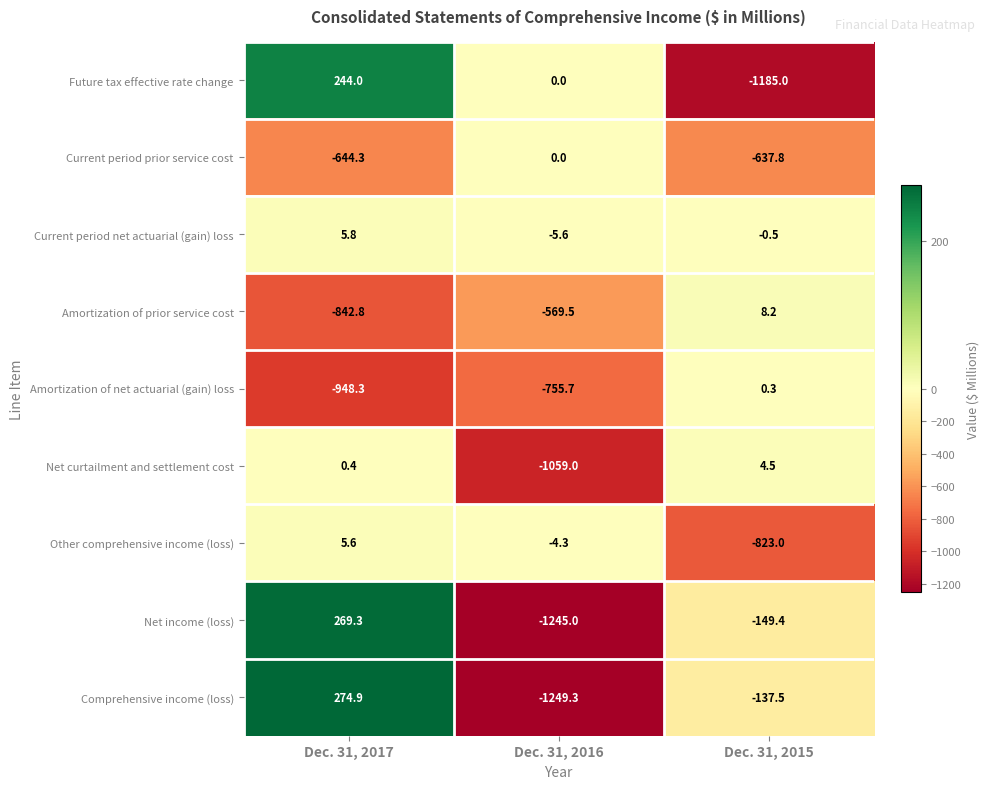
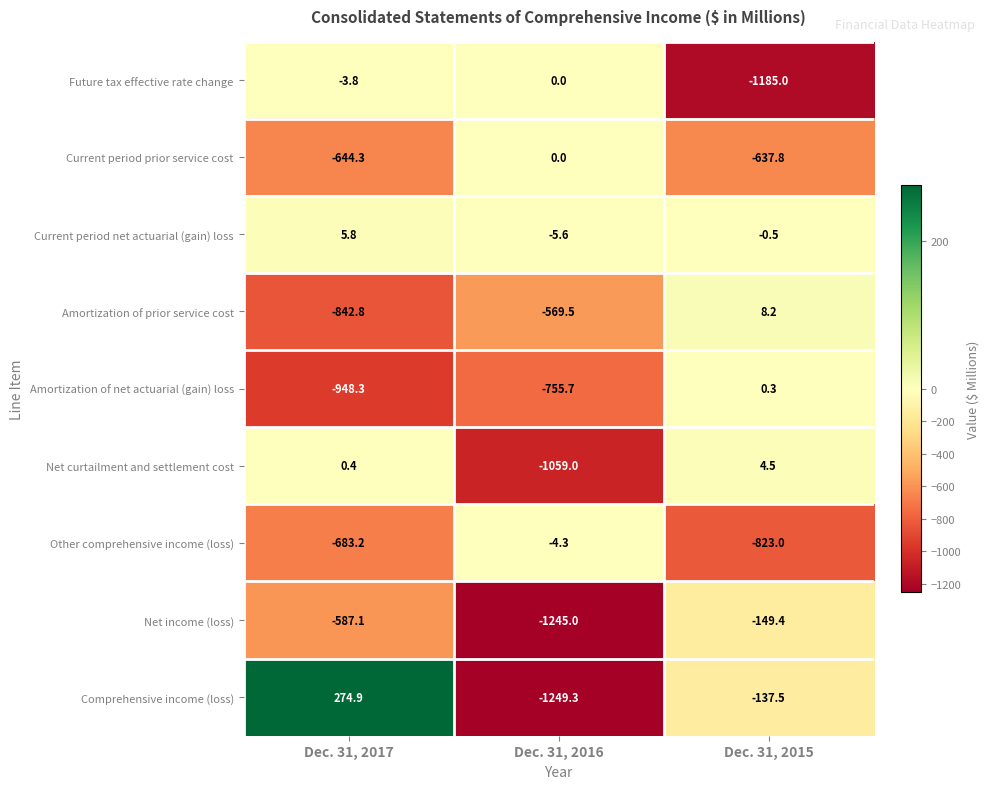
Future tax effective rate change, Dec. 31, 2017: 244.0 -> -3.8
Other comprehensive income (loss), Dec. 31, 2017: 5.6 -> -683.2
Net income (loss), Dec. 31, 2017: 269.3 -> -587.1
